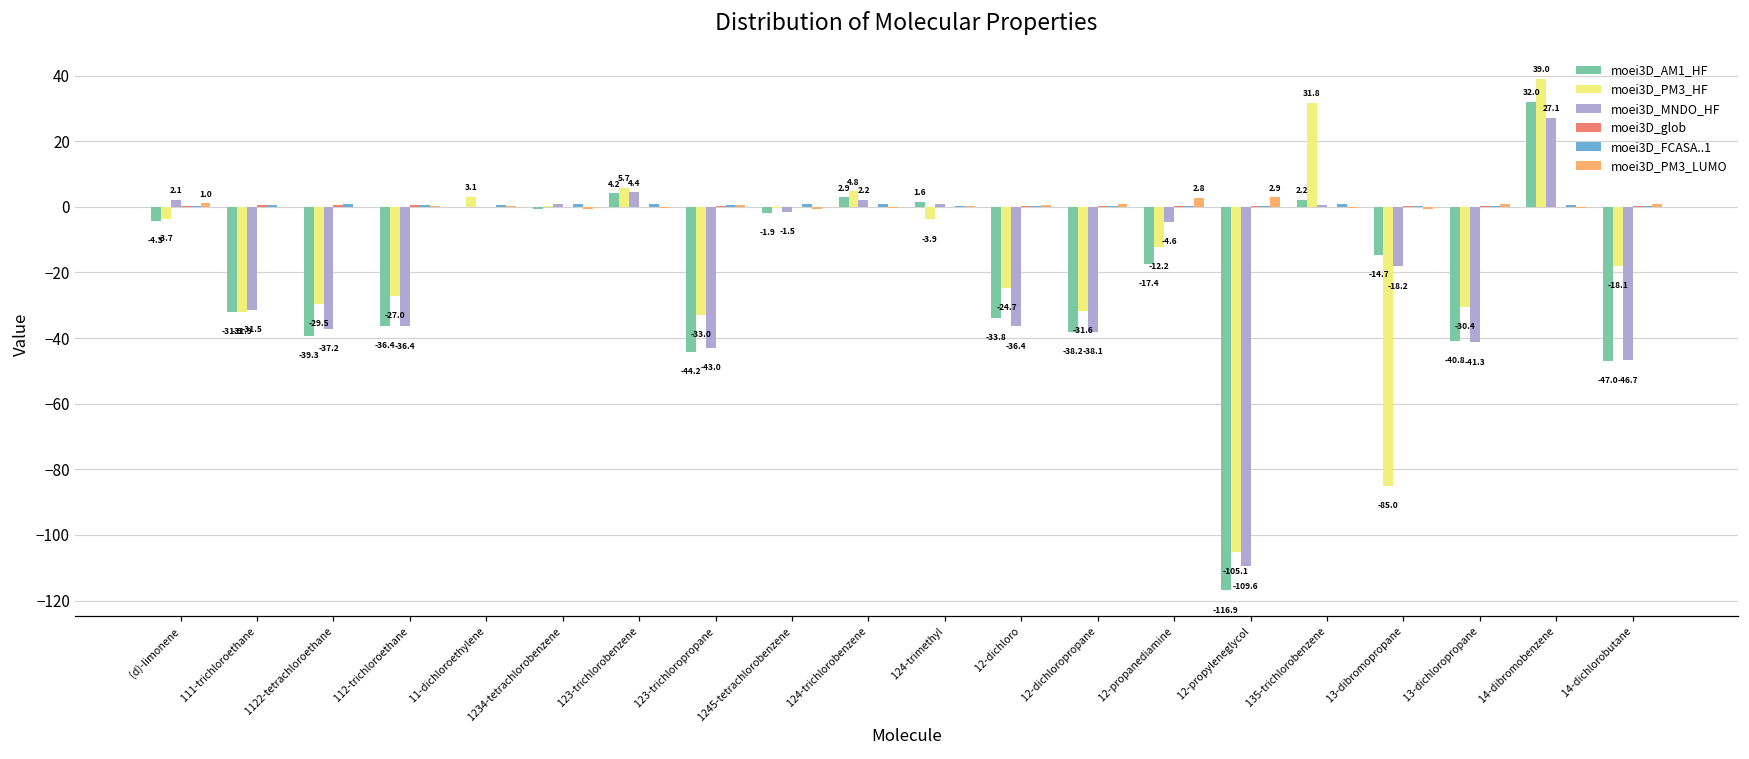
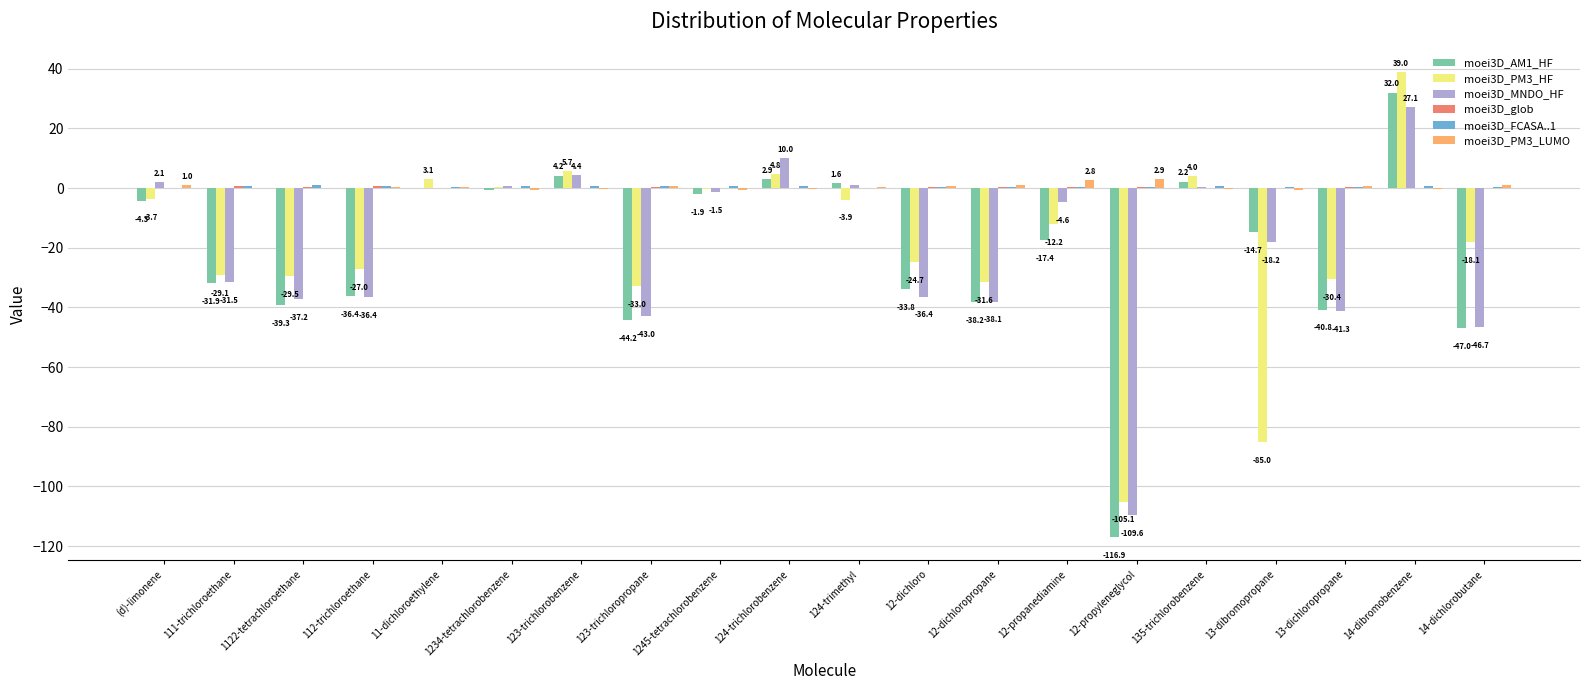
moei3D_PM3_HF, 111-trichloroethane: -31.9 -> -29.1
moei3D_MNDO_HF, 124-trichlorobenzene: 2.2 -> 10.0
moei3D_PM3_HF, 135-trichlorobenzene: 31.8 -> 4.0
